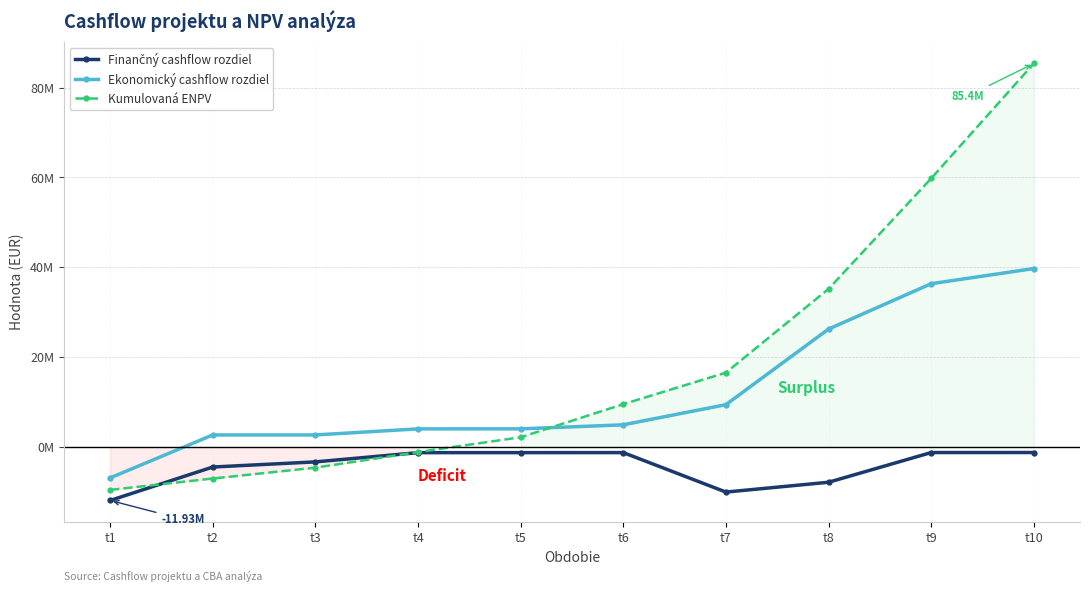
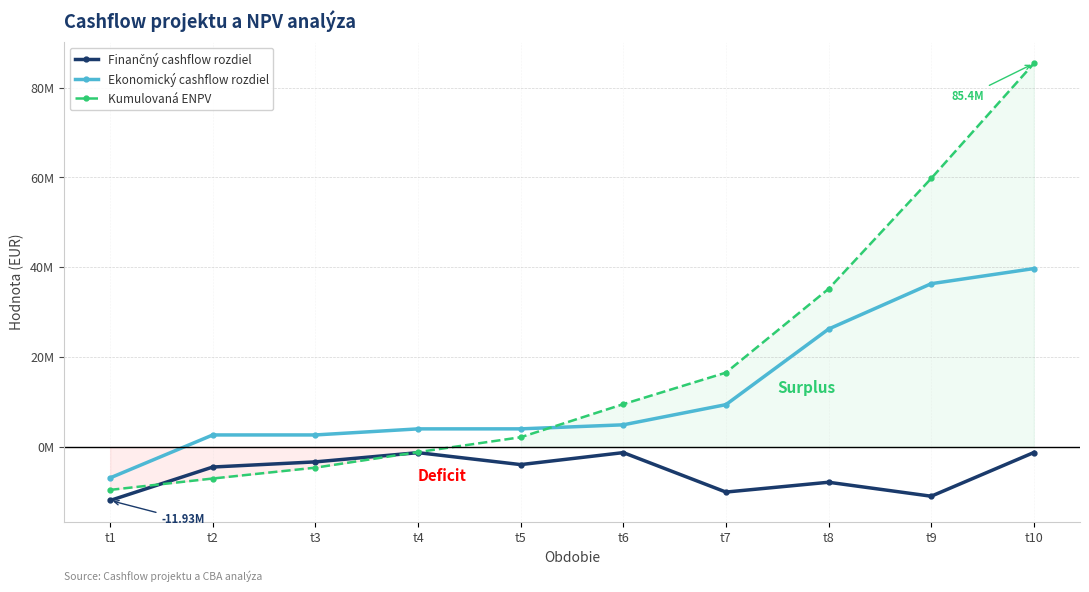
Finančný cashflow rozdiel, t5: -1000000 -> -4000000
Finančný cashflow rozdiel, t9: -1000000 -> -11000000
